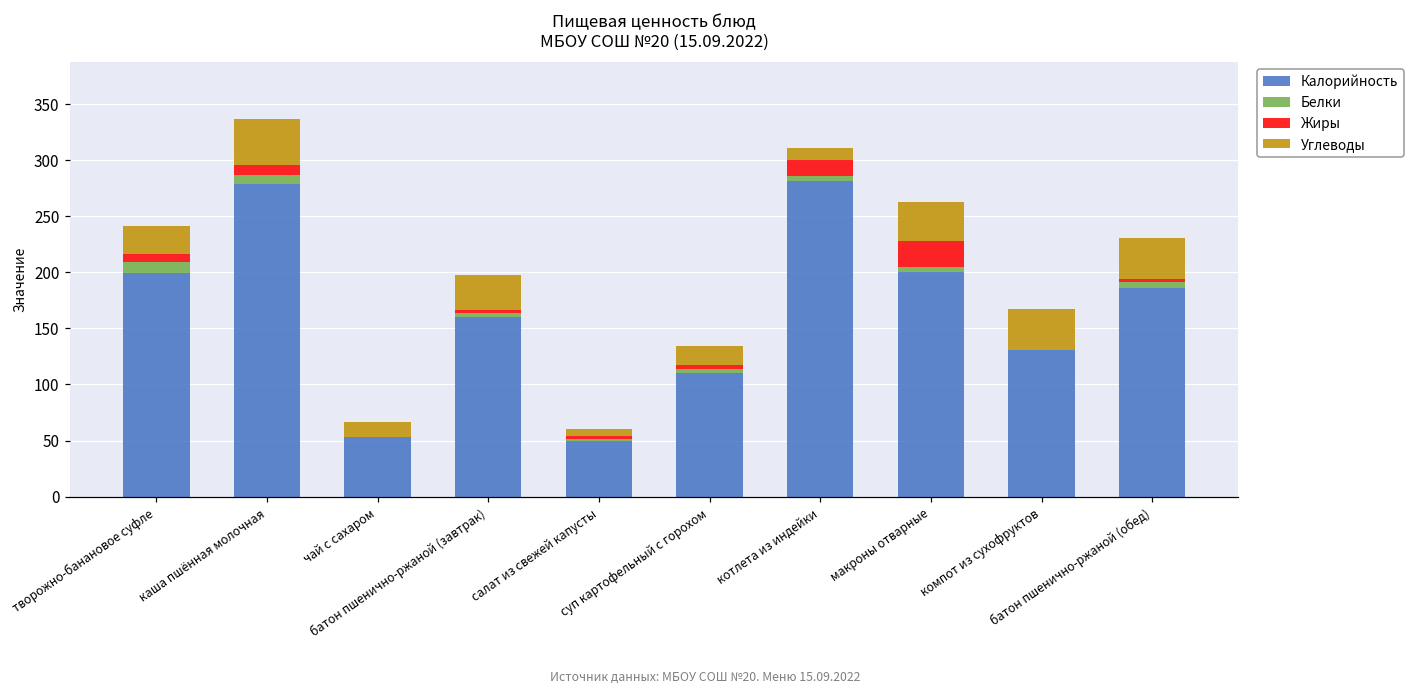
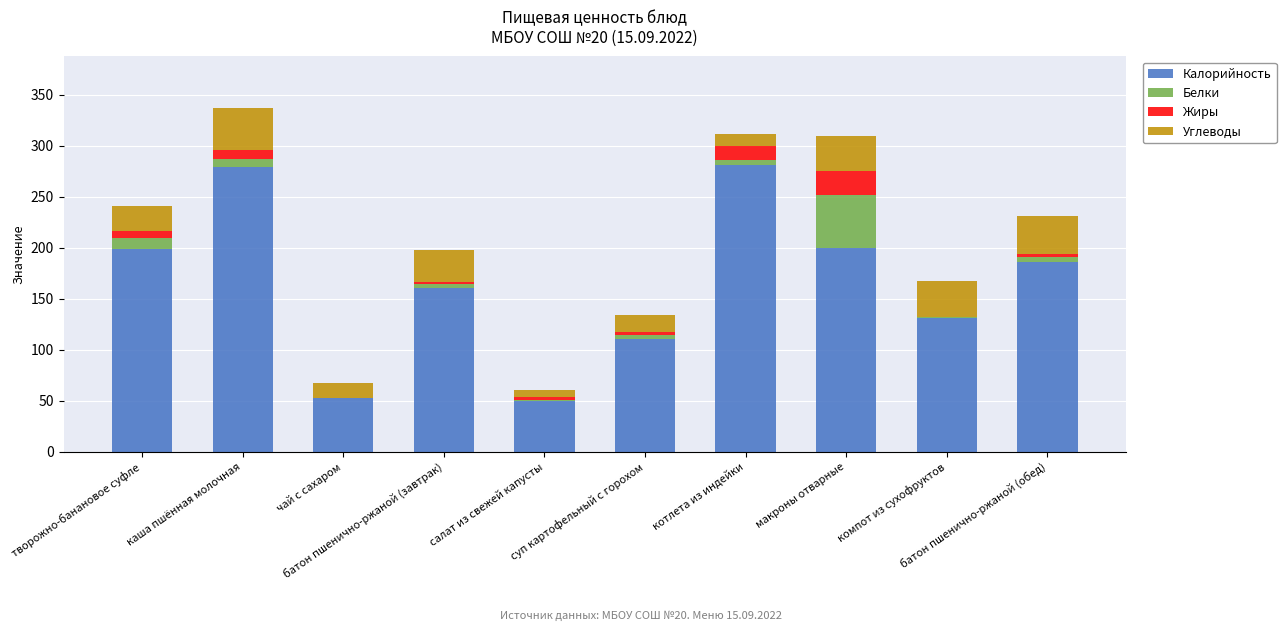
Белки, макроны отварные: 5 -> 52
